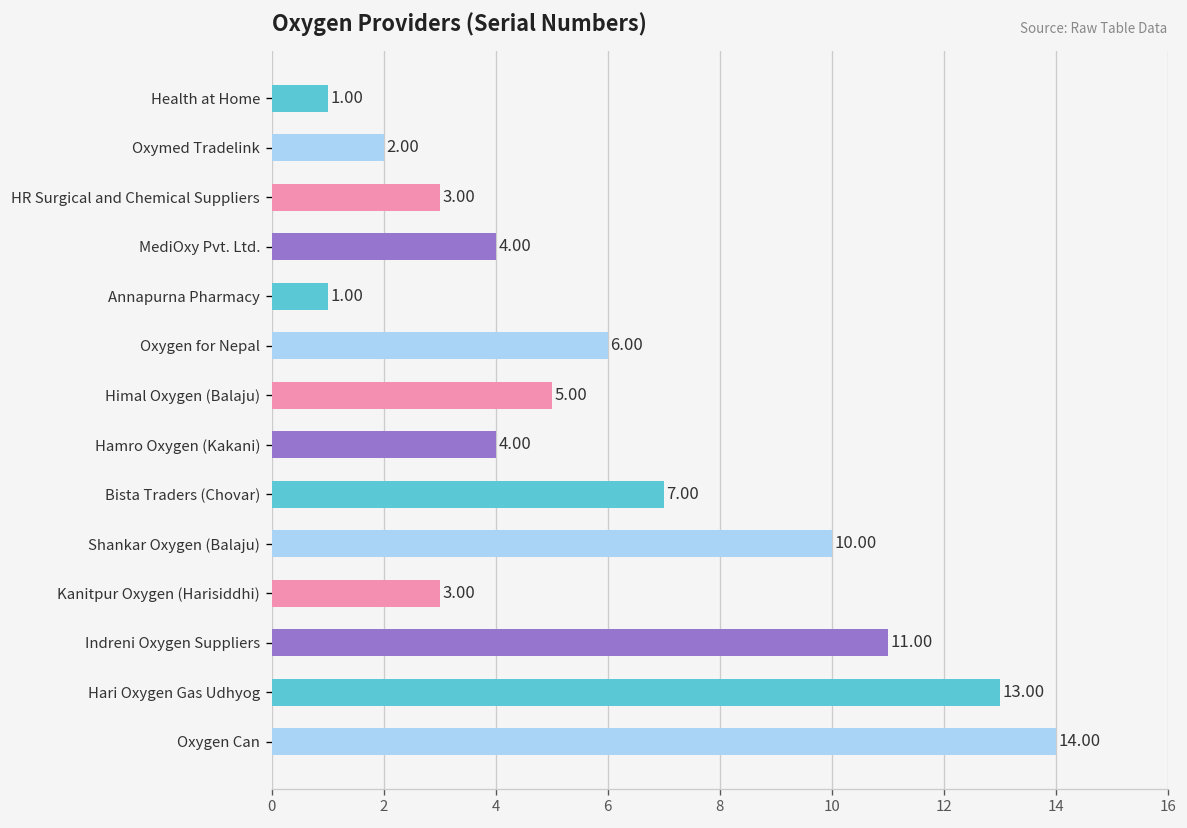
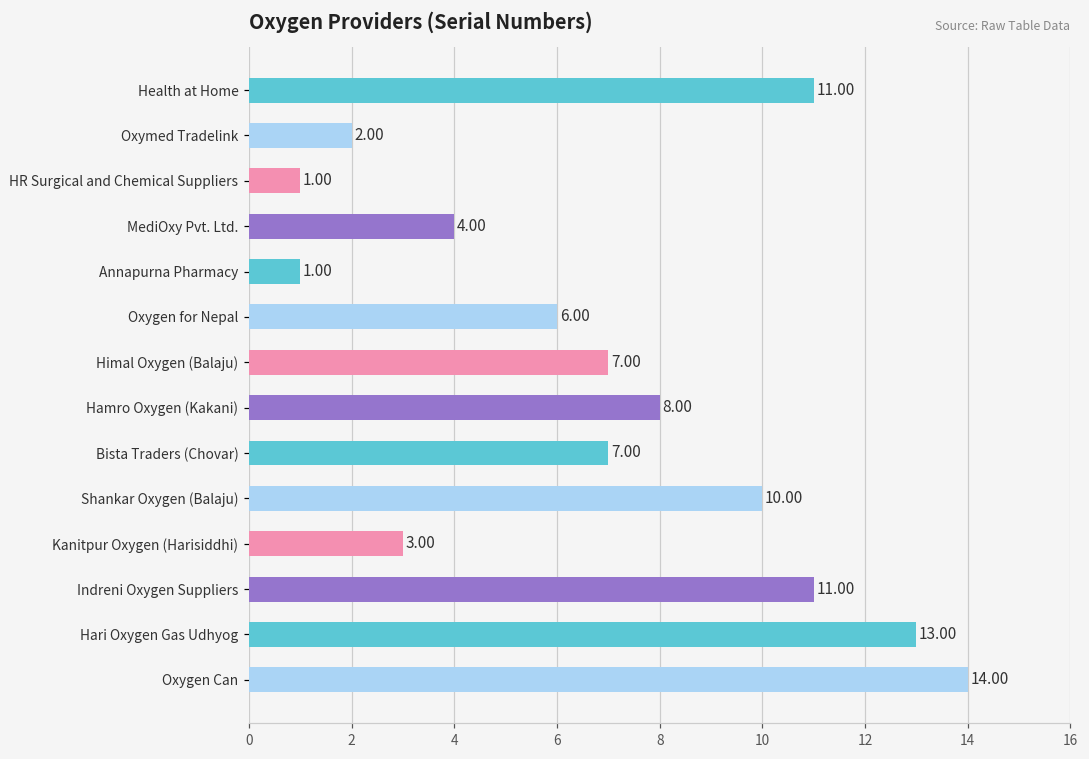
Health at Home: 1.00 -> 11.00
HR Surgical and Chemical Suppliers: 3.00 -> 1.00
Himal Oxygen (Balaju): 5.00 -> 7.00
Hamro Oxygen (Kakani): 4.00 -> 8.00
